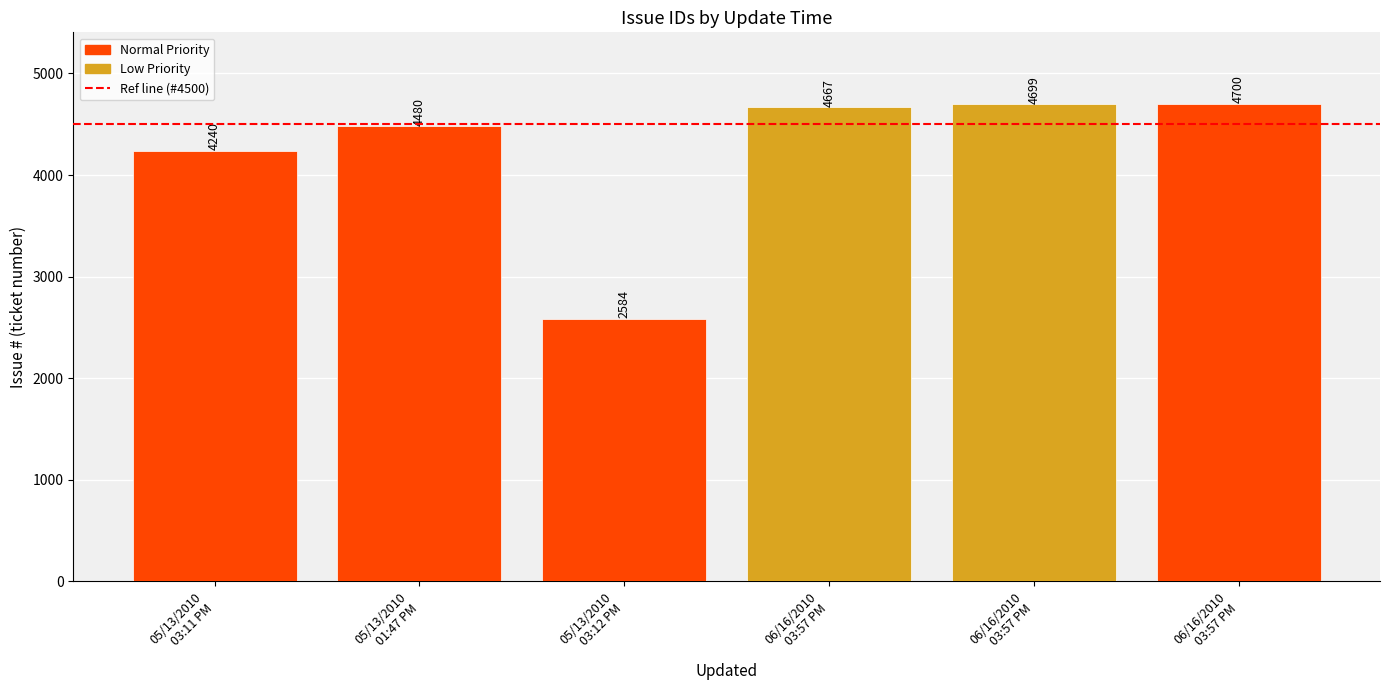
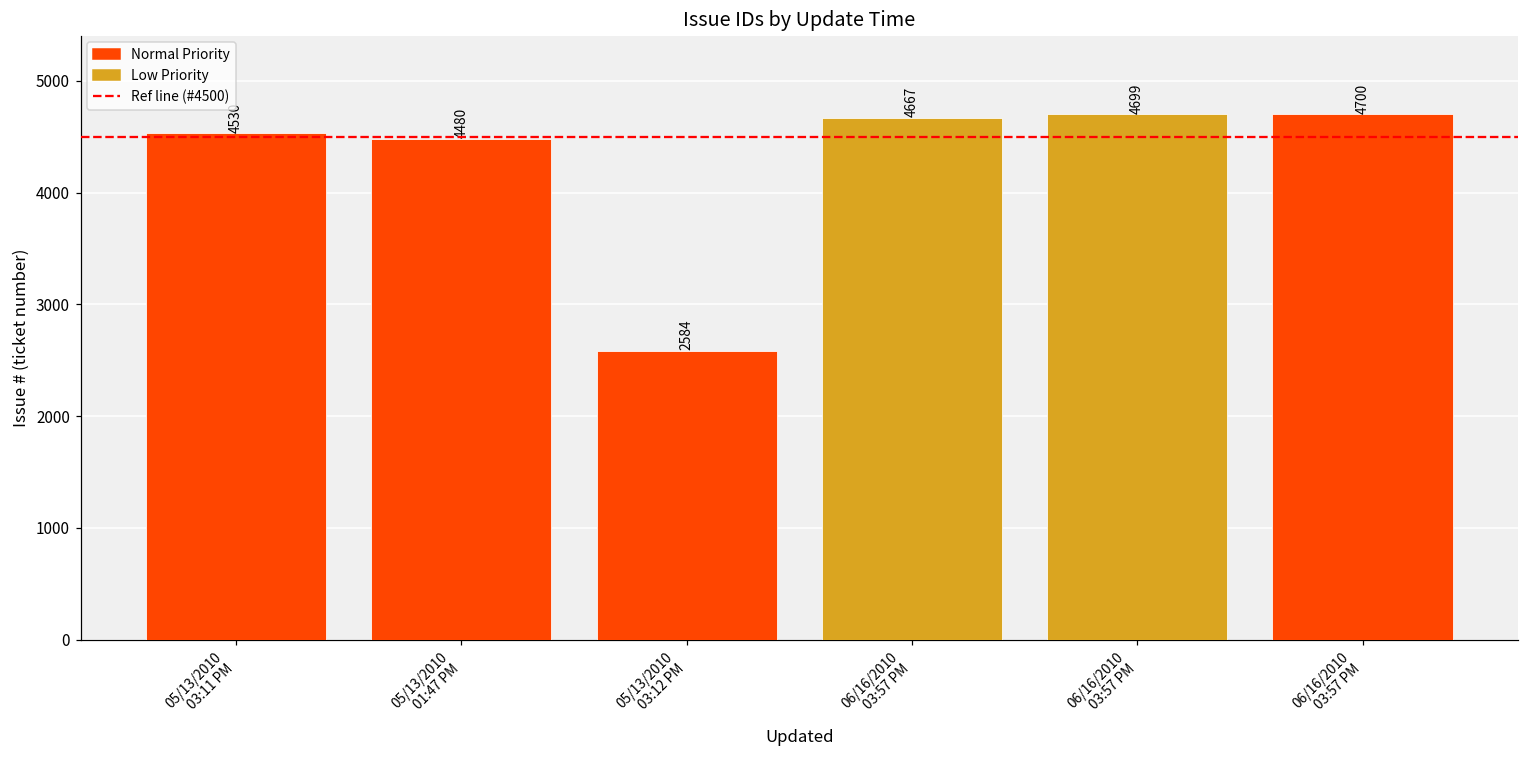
05/13/2010 03:11 PM: 4240 -> 4530
